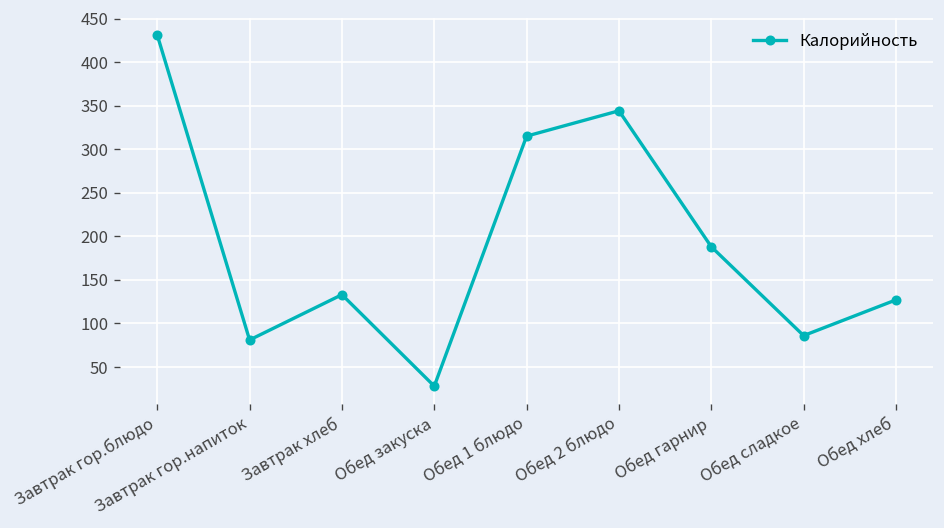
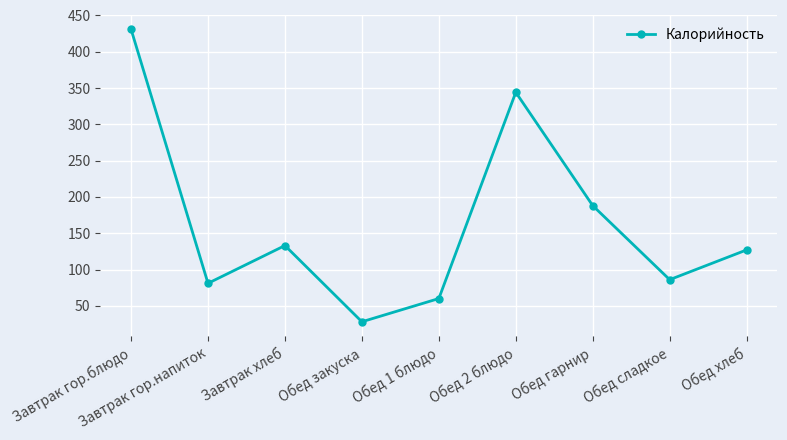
Обед 1 блюдо: 320 -> 60
